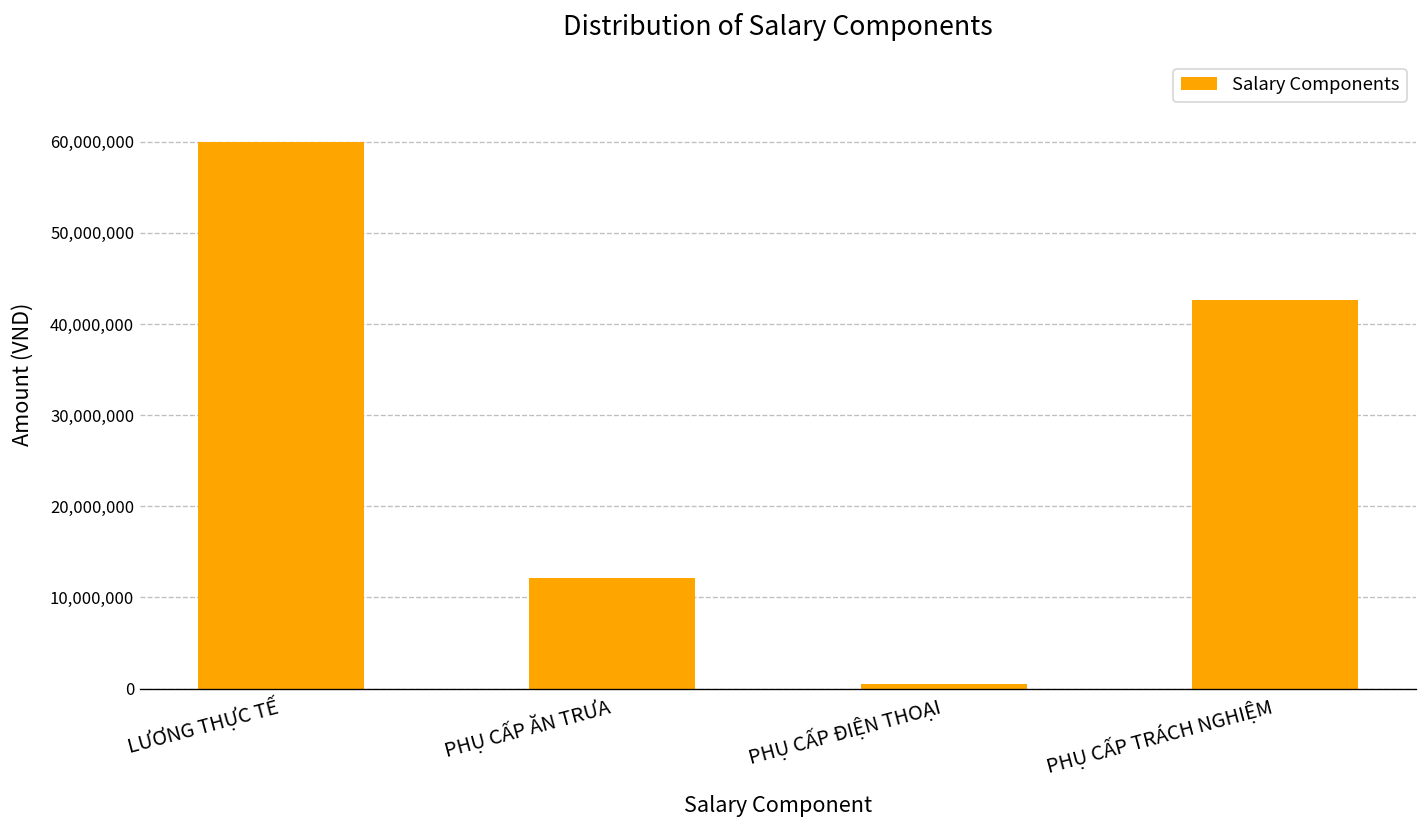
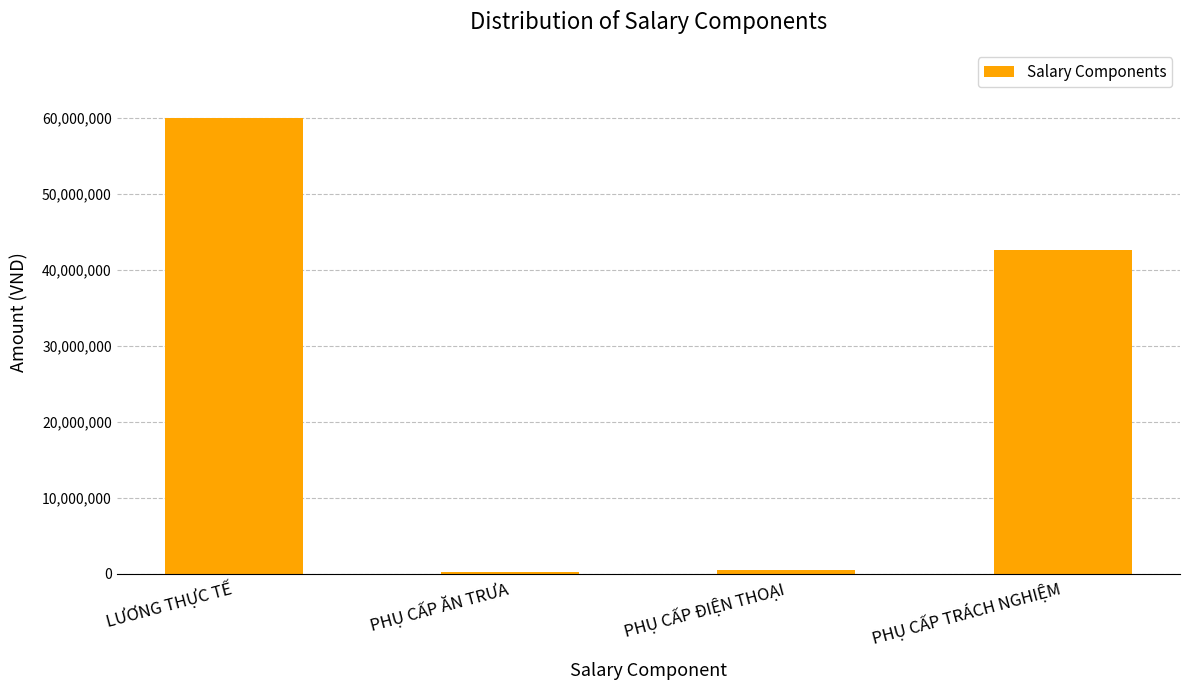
PHỤ CẤP ĂN TRƯA: 12,000,000 -> 0
